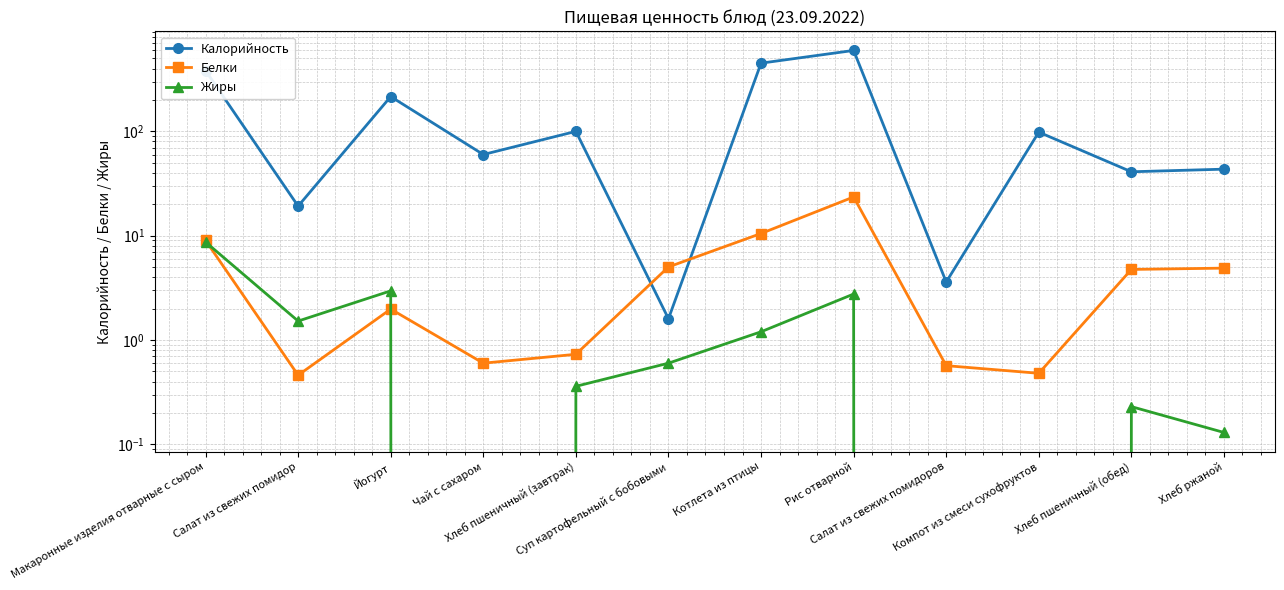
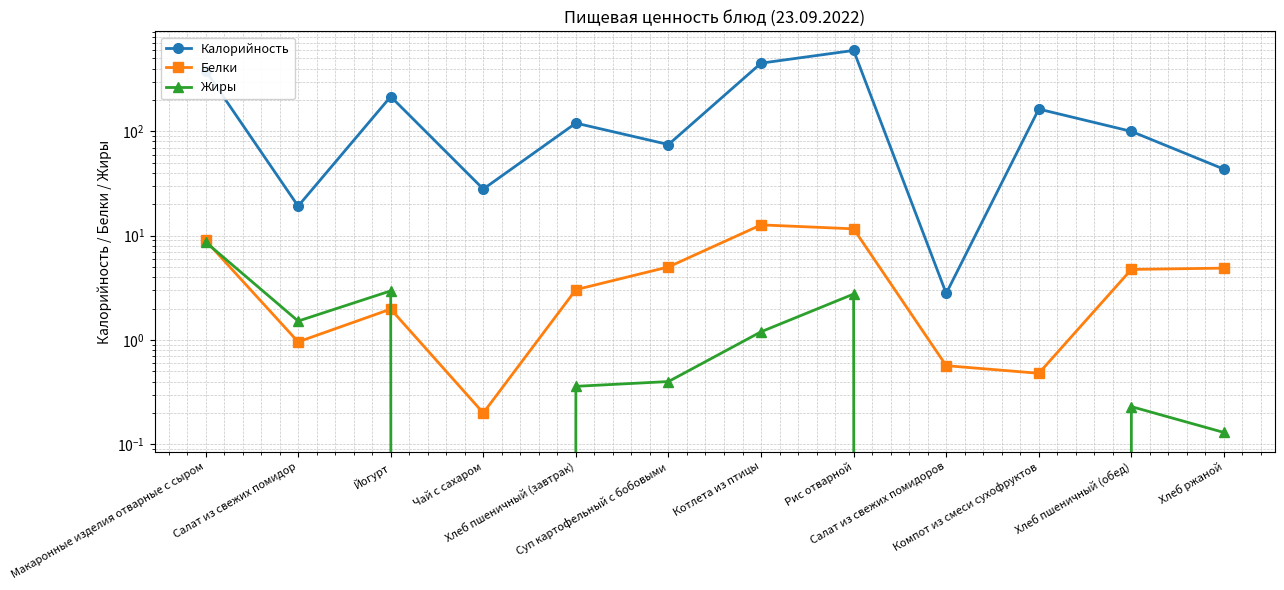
Белки, Салат из свежих помидор: 0.5 -> 1.0
Калорийность, Чай с сахаром: 60 -> 28
Белки, Чай с сахаром: 0.6 -> 0.2
Калорийность, Хлеб пшеничный (завтрак): 100 -> 120
Белки, Хлеб пшеничный (завтрак): 0.7 -> 3.0
Калорийность, Суп картофельный с бобовыми: 1.6 -> 70
Жиры, Суп картофельный с бобовыми: 0.6 -> 0.4
Белки, Котлета из птицы: 11 -> 13
Белки, Рис отварной: 24 -> 12
Калорийность, Салат из свежих помидоров: 3.6 -> 2.8
Калорийность, Компот из смеси сухофруктов: 100 -> 160
Калорийность, Хлеб пшеничный (обед): 41 -> 100
